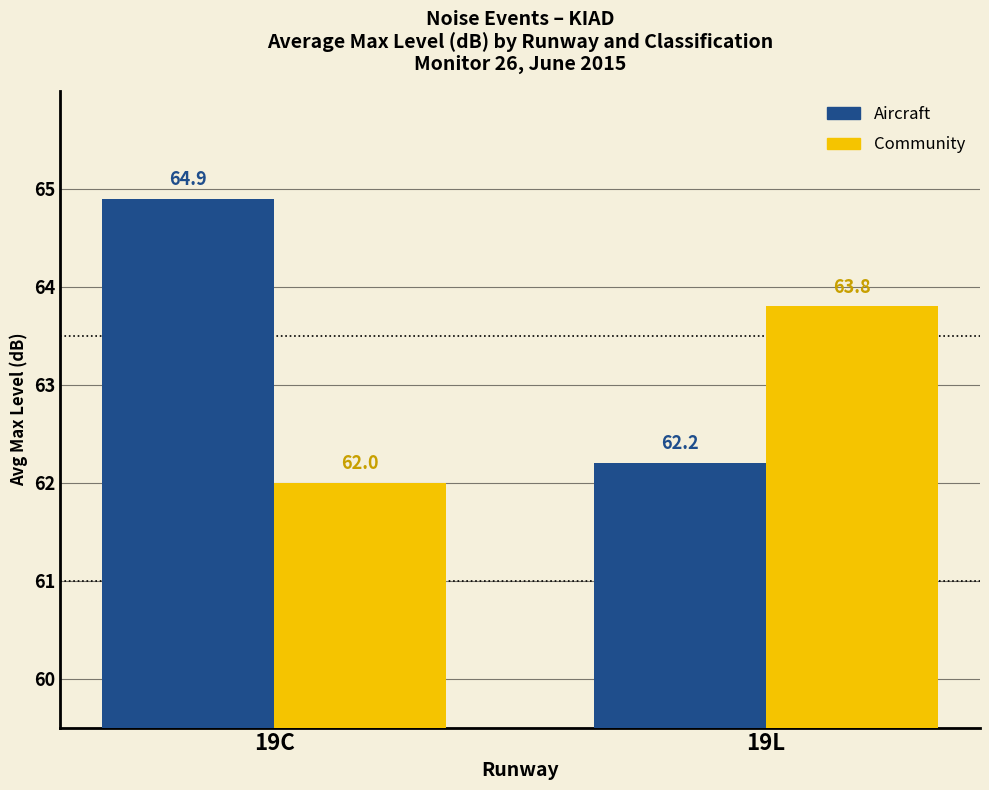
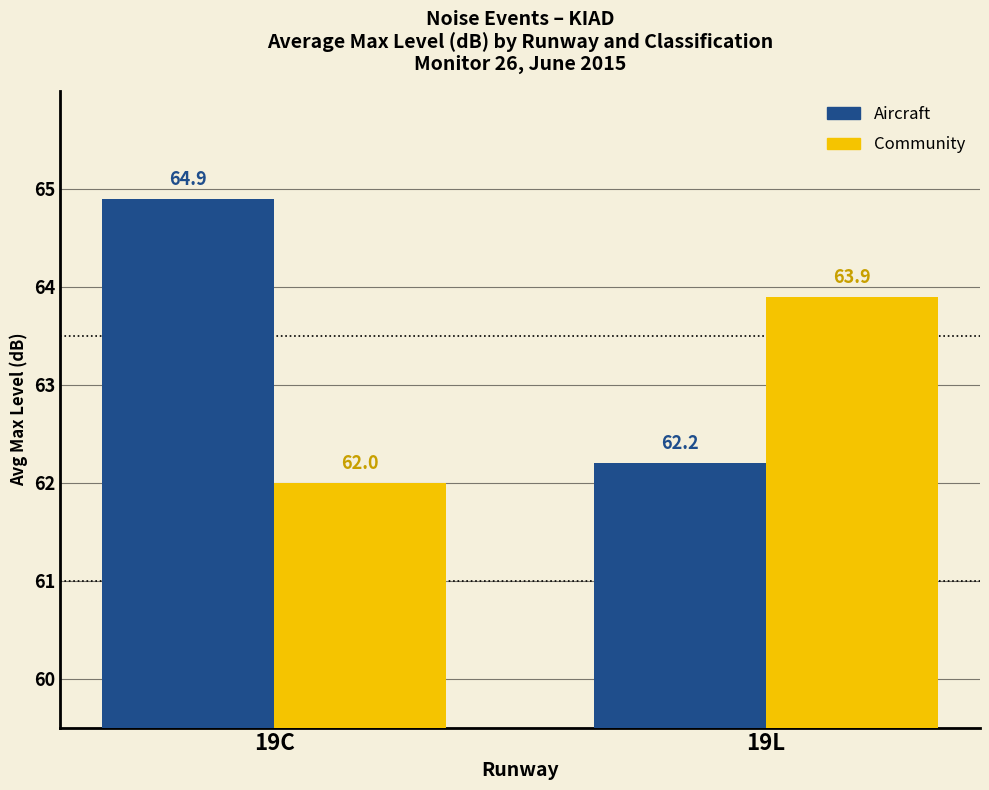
Community, 19L: 63.8 -> 63.9
